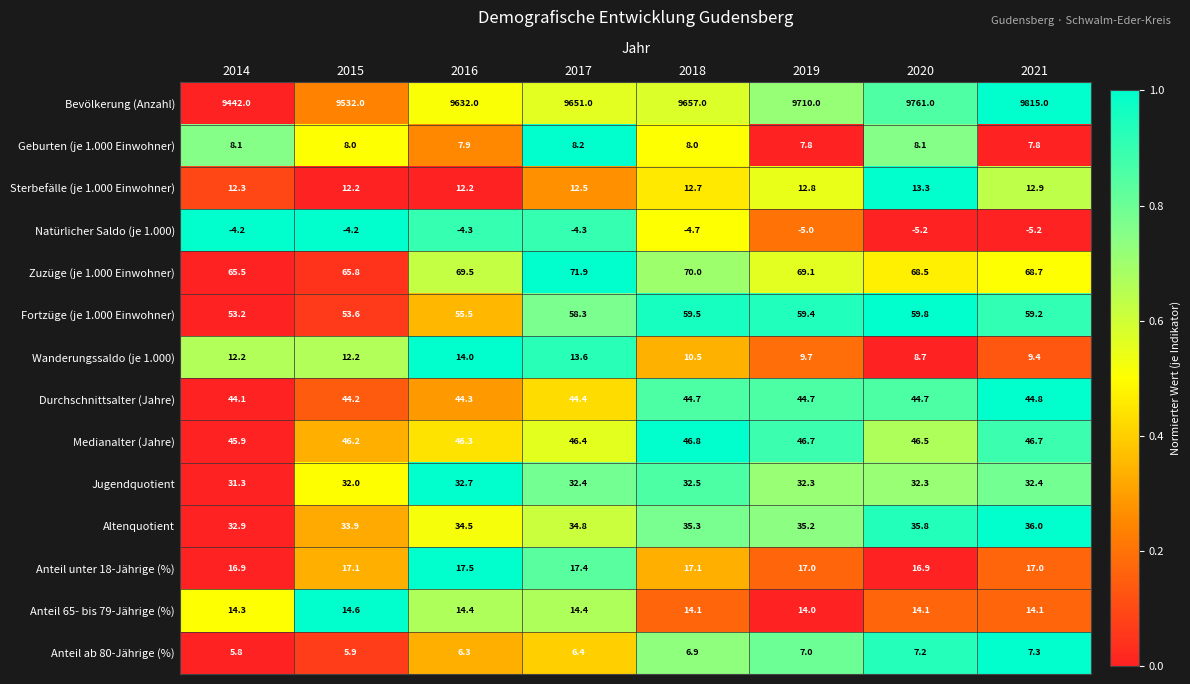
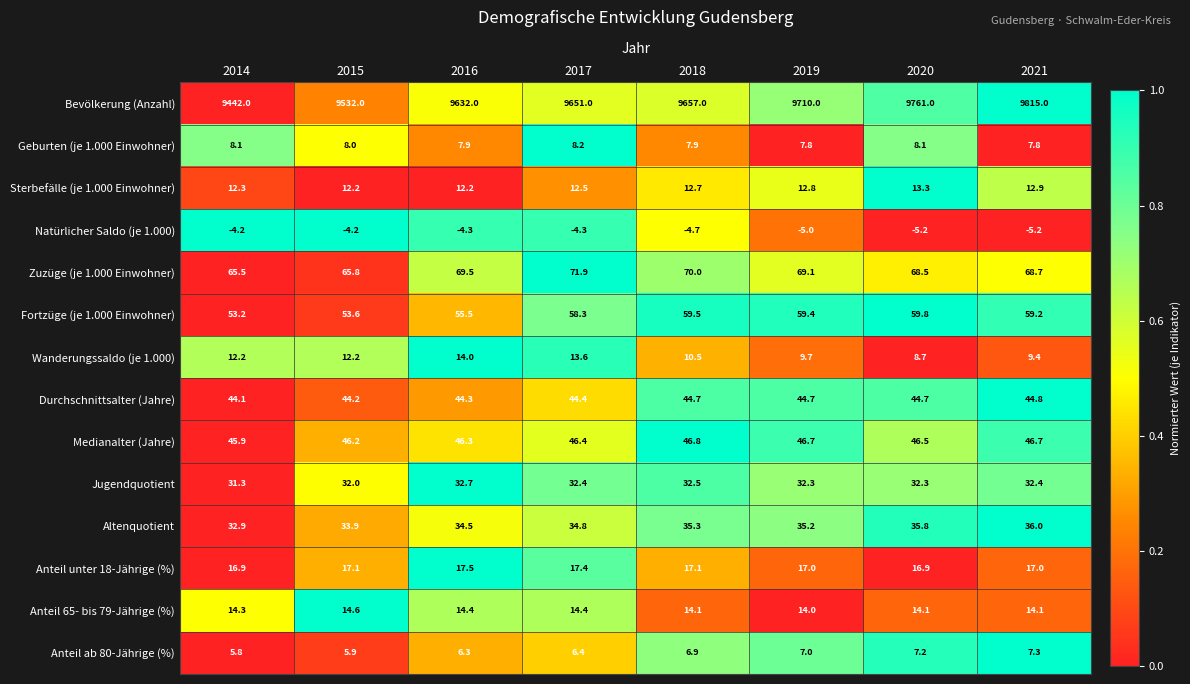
Geburten (je 1.000 Einwohner), 2018: 8.0 -> 7.9
